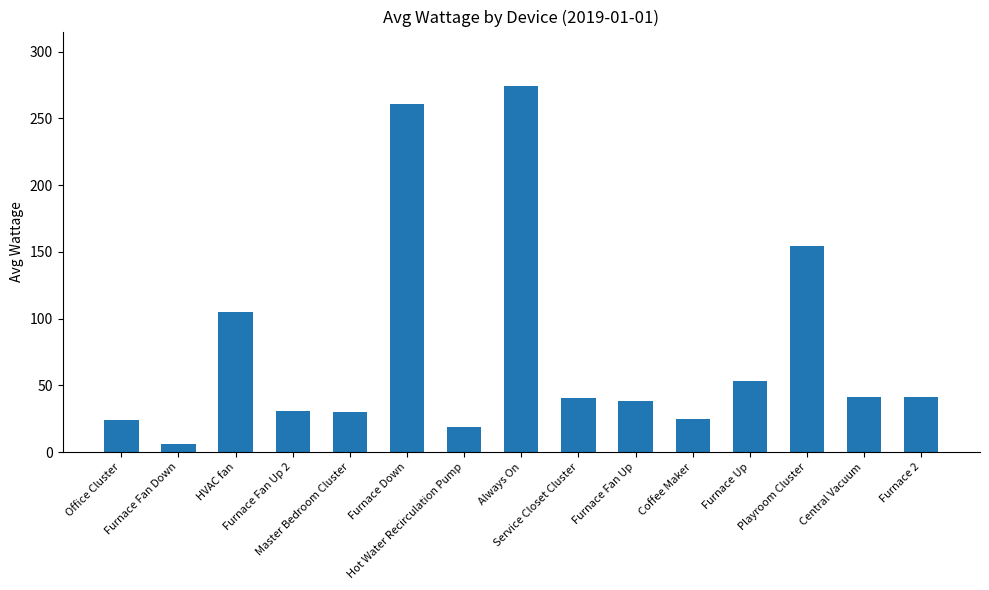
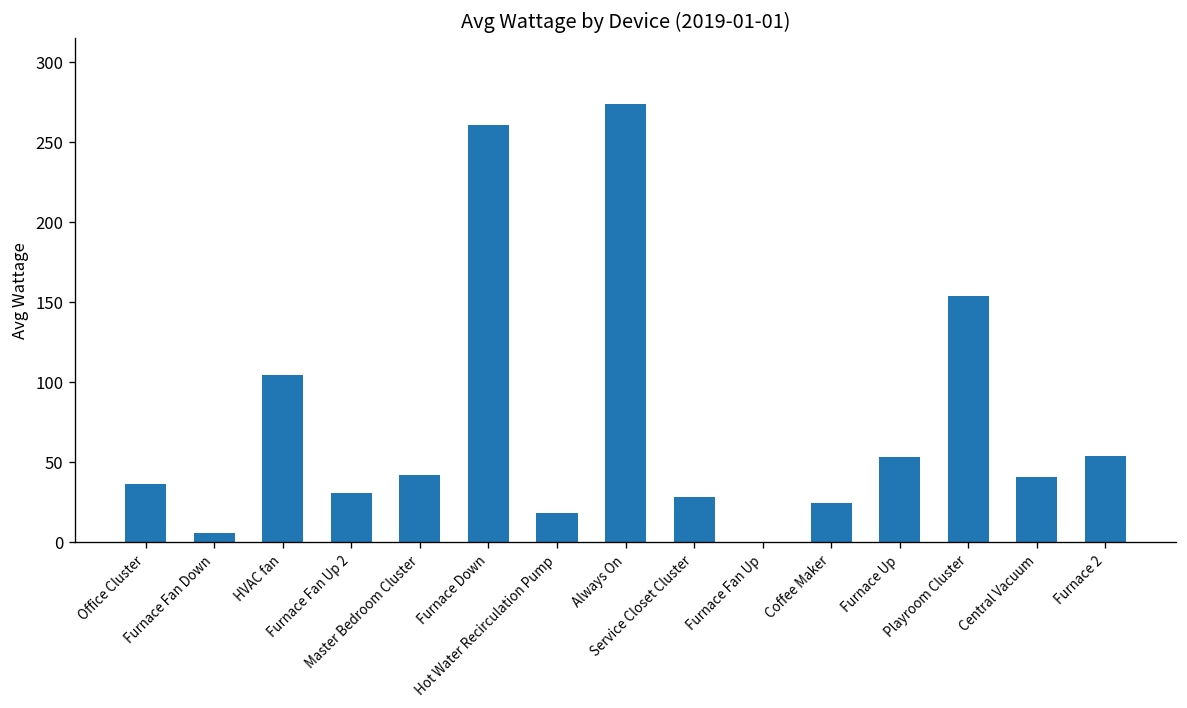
Office Cluster: 24 -> 36
Master Bedroom Cluster: 30 -> 42
Service Closet Cluster: 41 -> 28
Furnace Fan Up: 38 -> 0
Furnace 2: 41 -> 54
